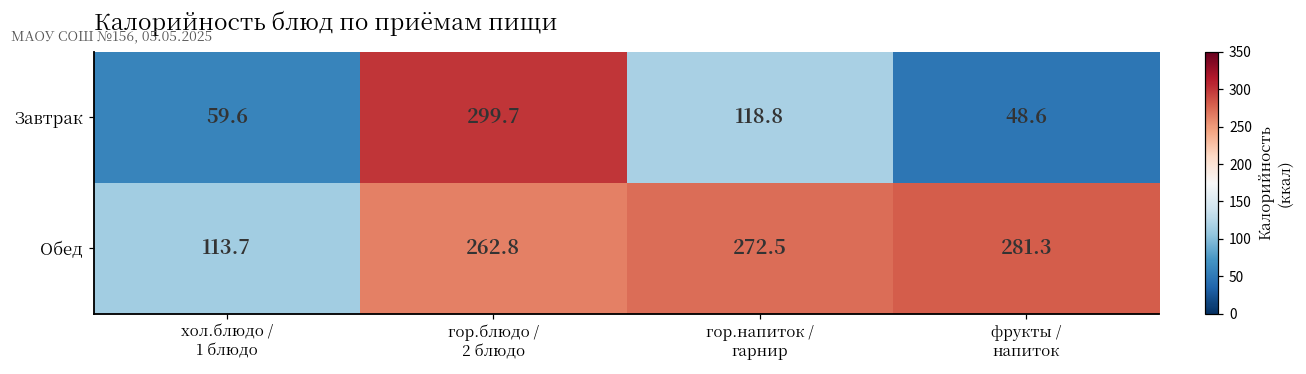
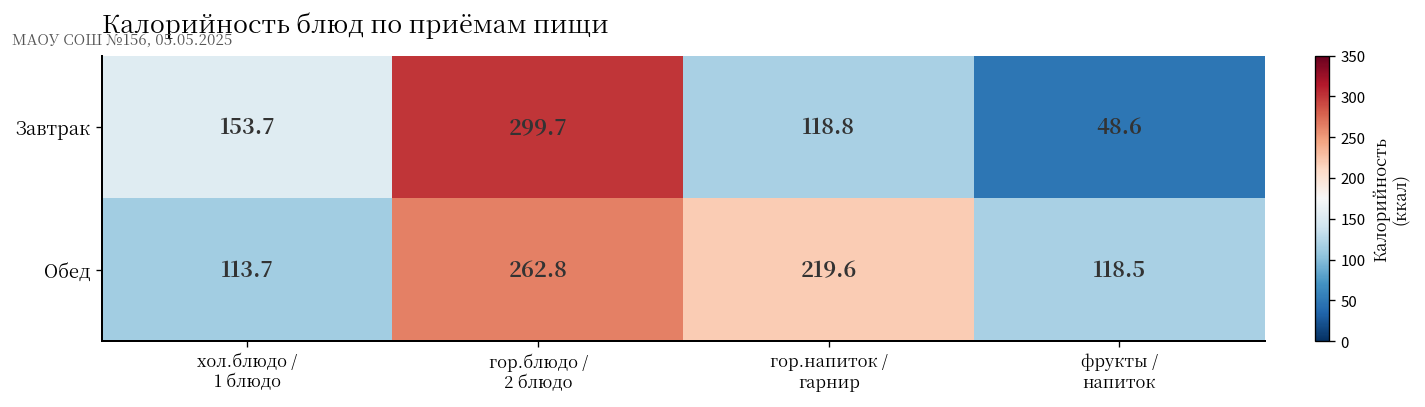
Завтрак, хол.блюдо / 1 блюдо: 59.6 -> 153.7
Обед, гор.напиток / гарнир: 272.5 -> 219.6
Обед, фрукты / напиток: 281.3 -> 118.5
